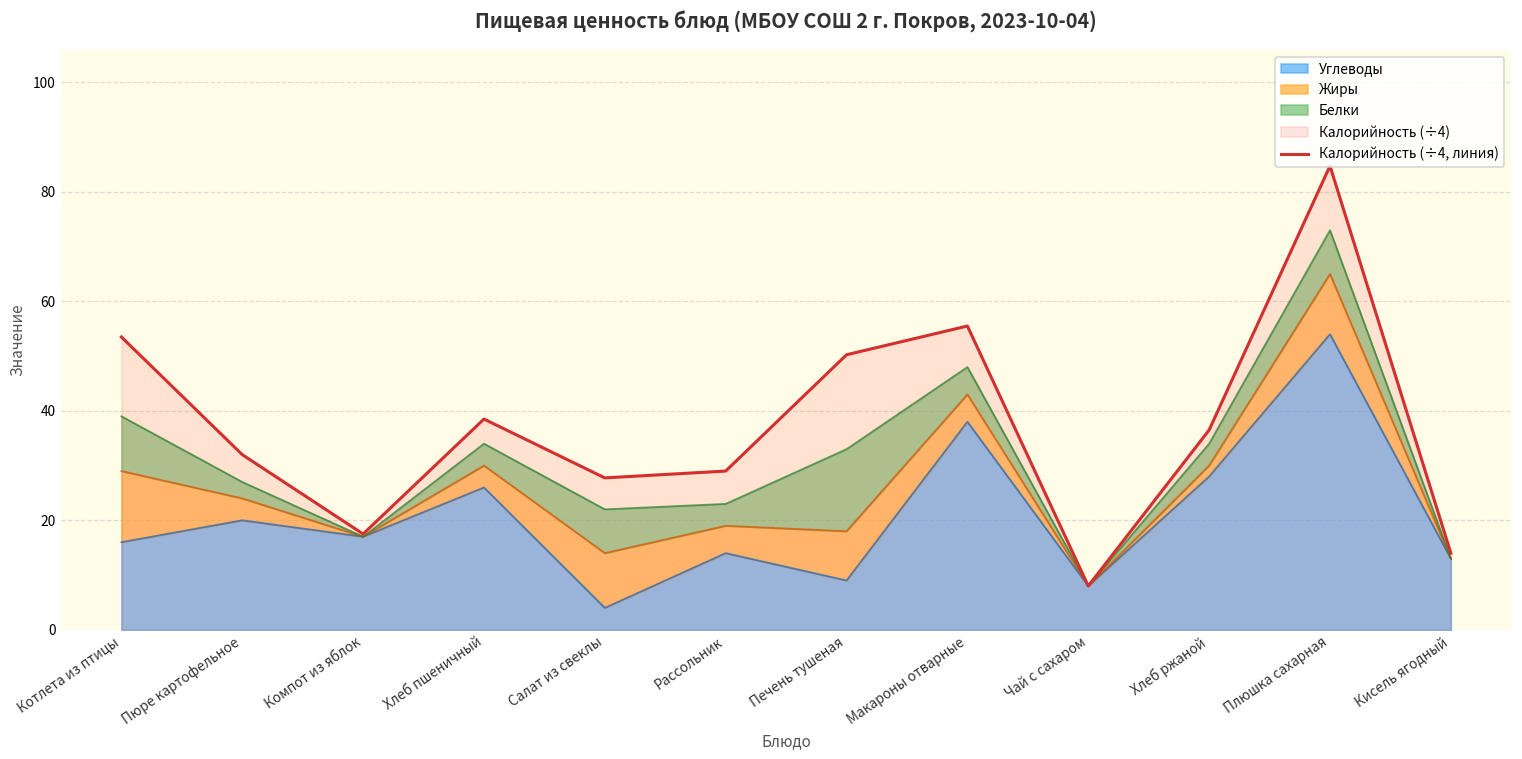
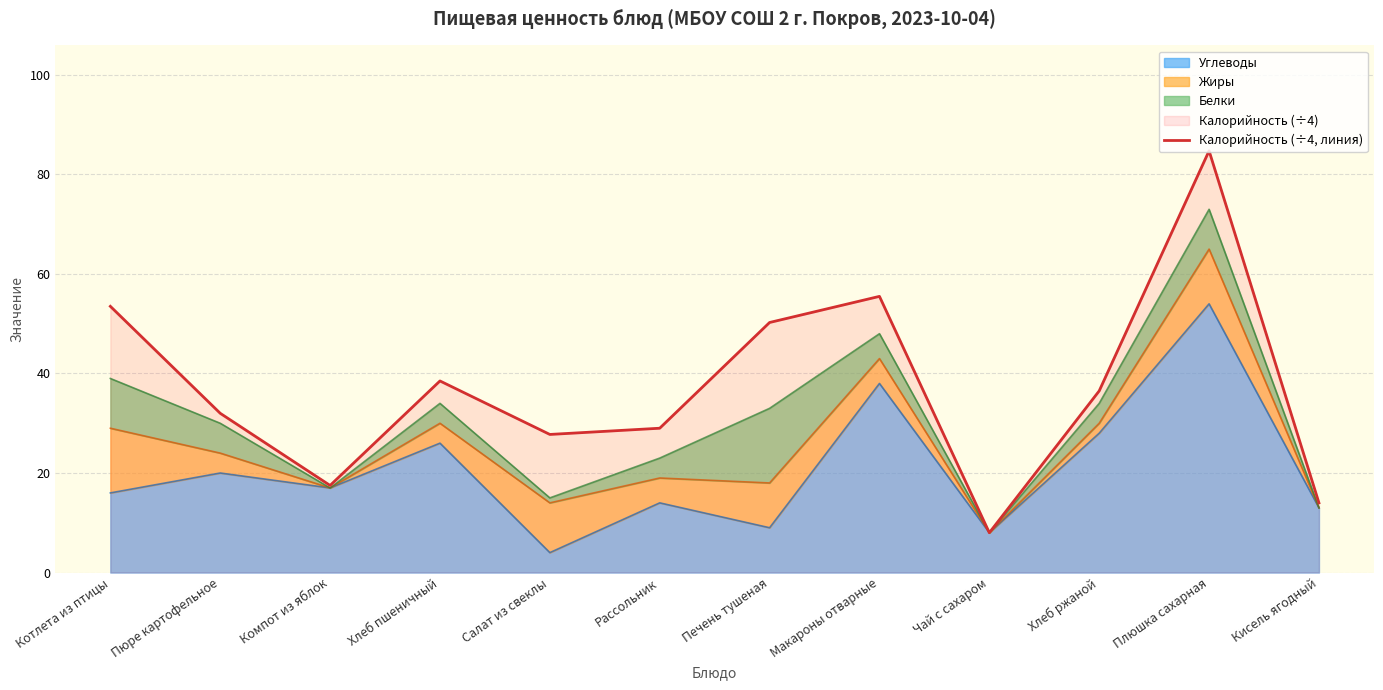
Белки, Пюре картофельное: 3 -> 6
Белки, Салат из свеклы: 8 -> 1
